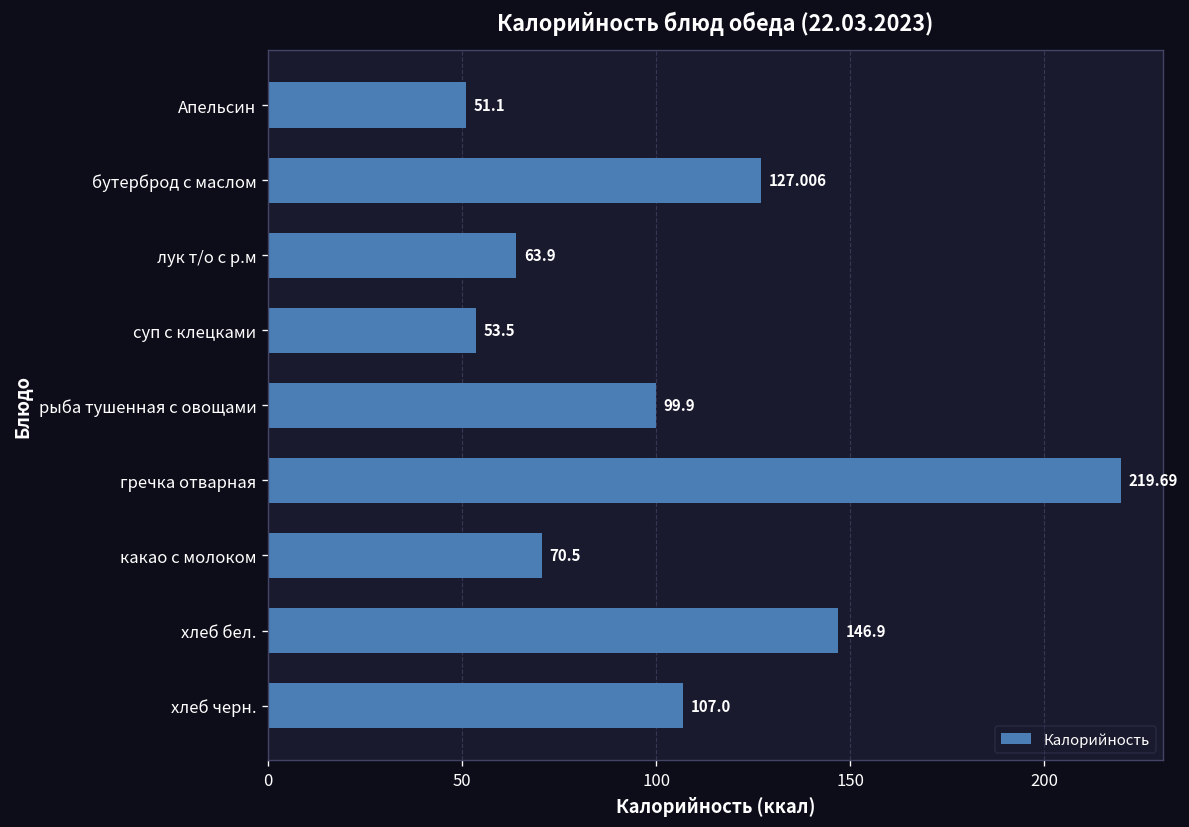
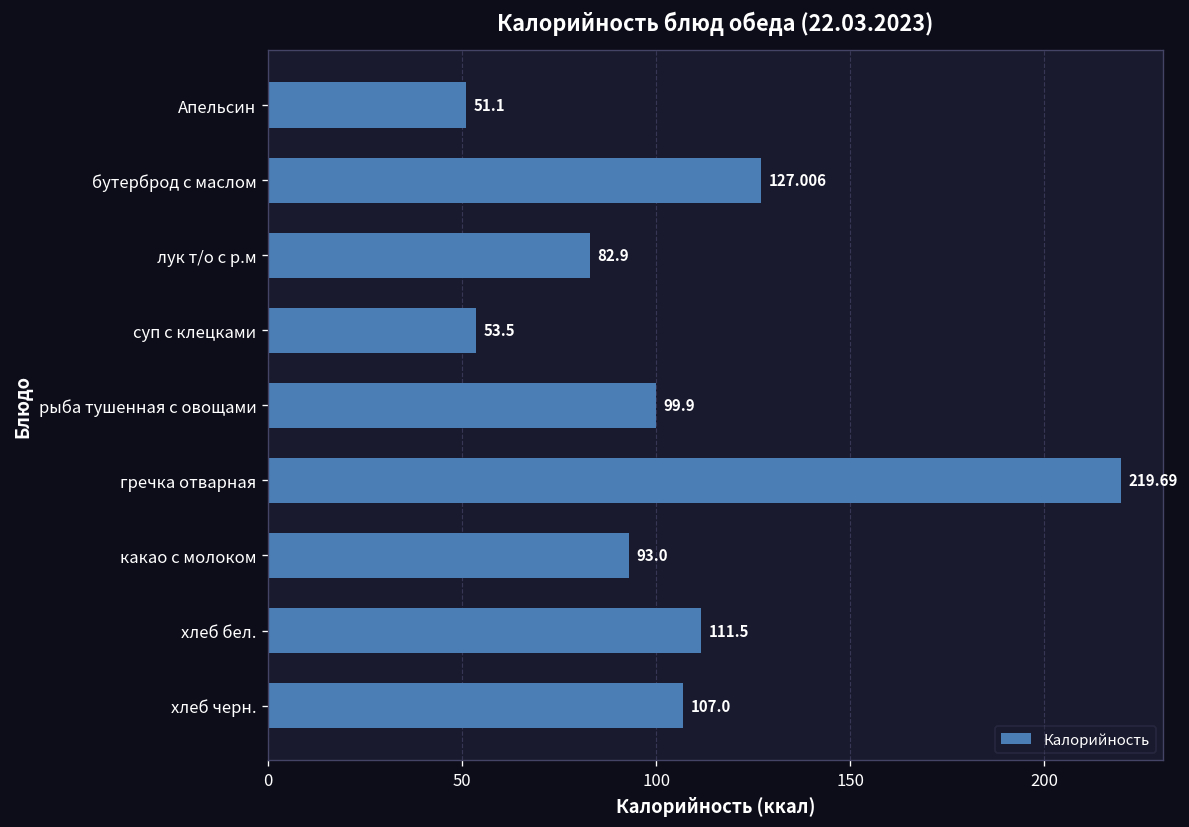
лук т/о с р.м: 63.9 -> 82.9
какао с молоком: 70.5 -> 93.0
хлеб бел.: 146.9 -> 111.5
